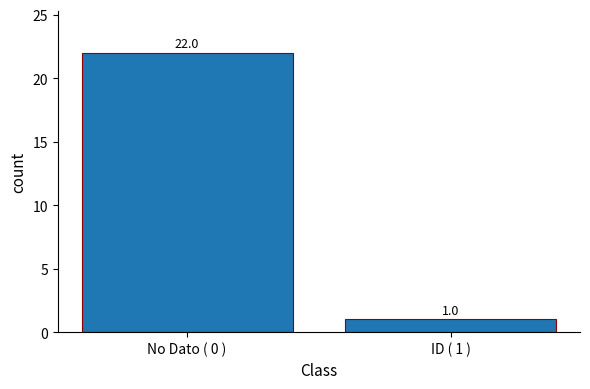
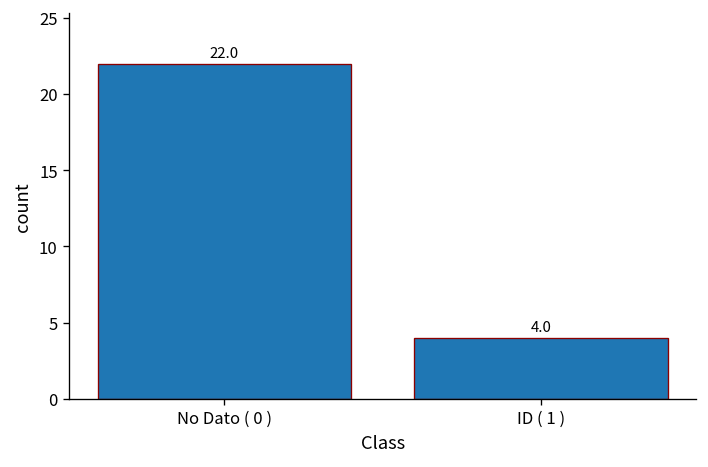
ID ( 1 ): 1.0 -> 4.0
